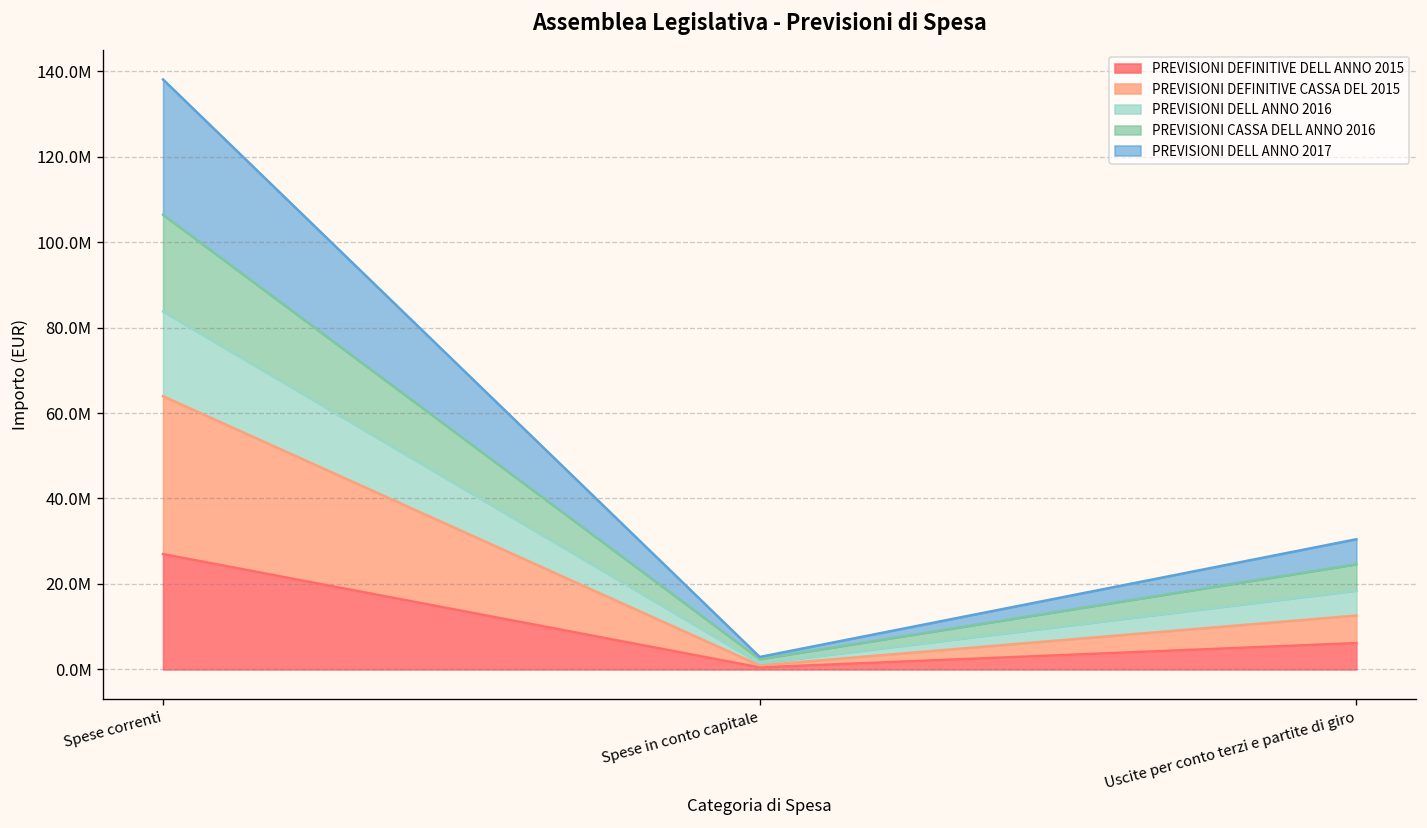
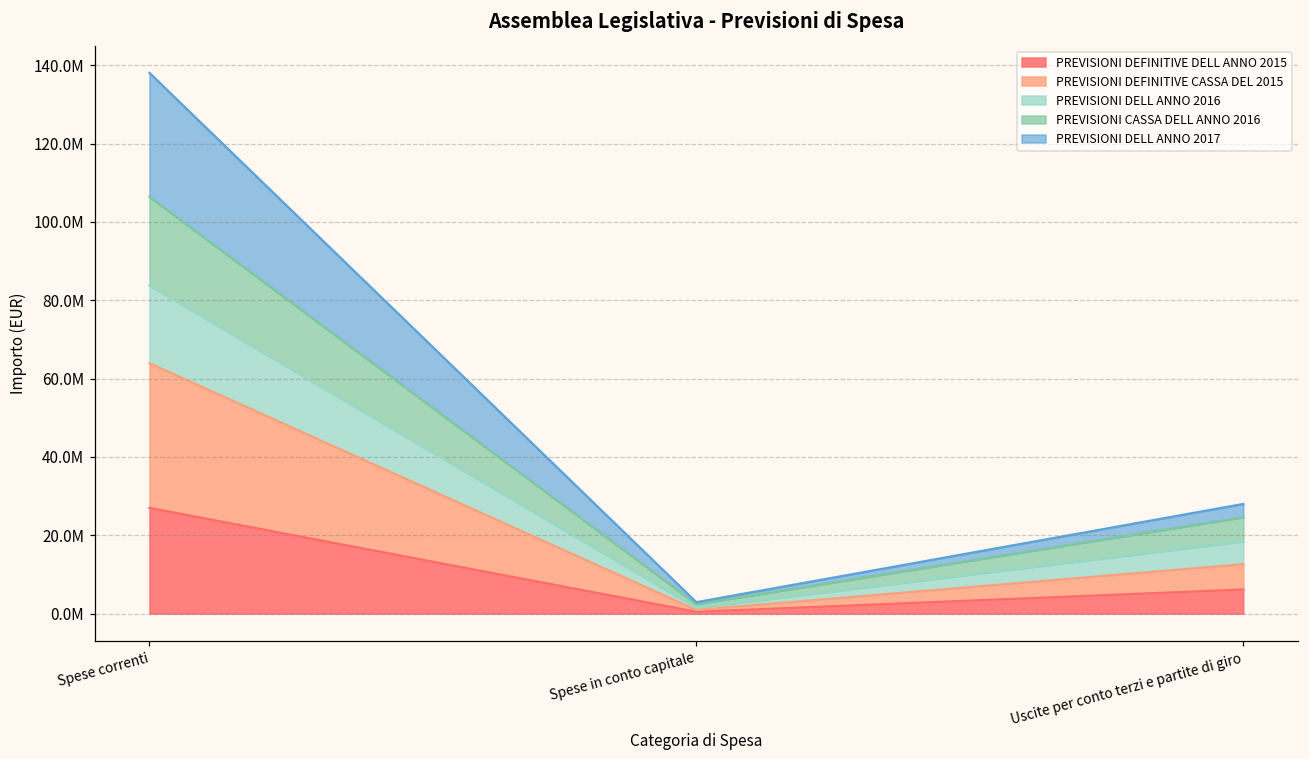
PREVISIONI DELL ANNO 2017, Uscite per conto terzi e partite di giro: 6000000 -> 3000000
